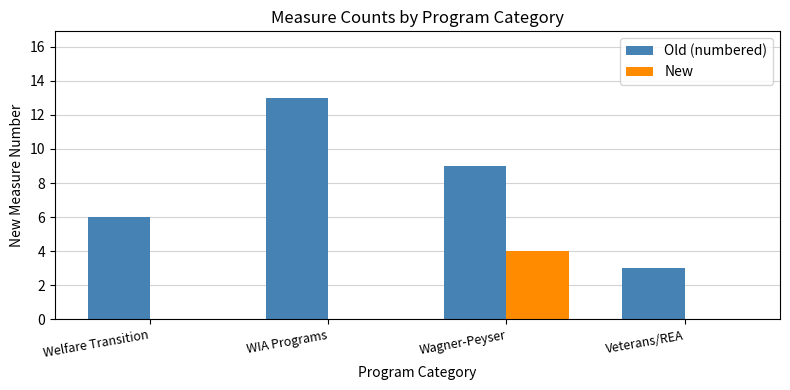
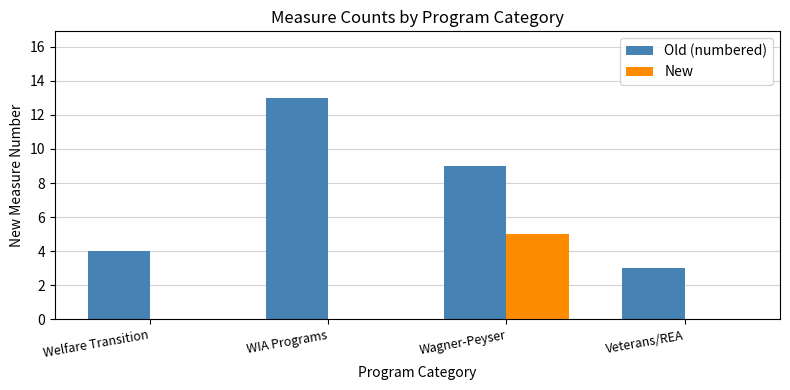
Old (numbered), Welfare Transition: 6 -> 4
New, Wagner-Peyser: 4 -> 5
